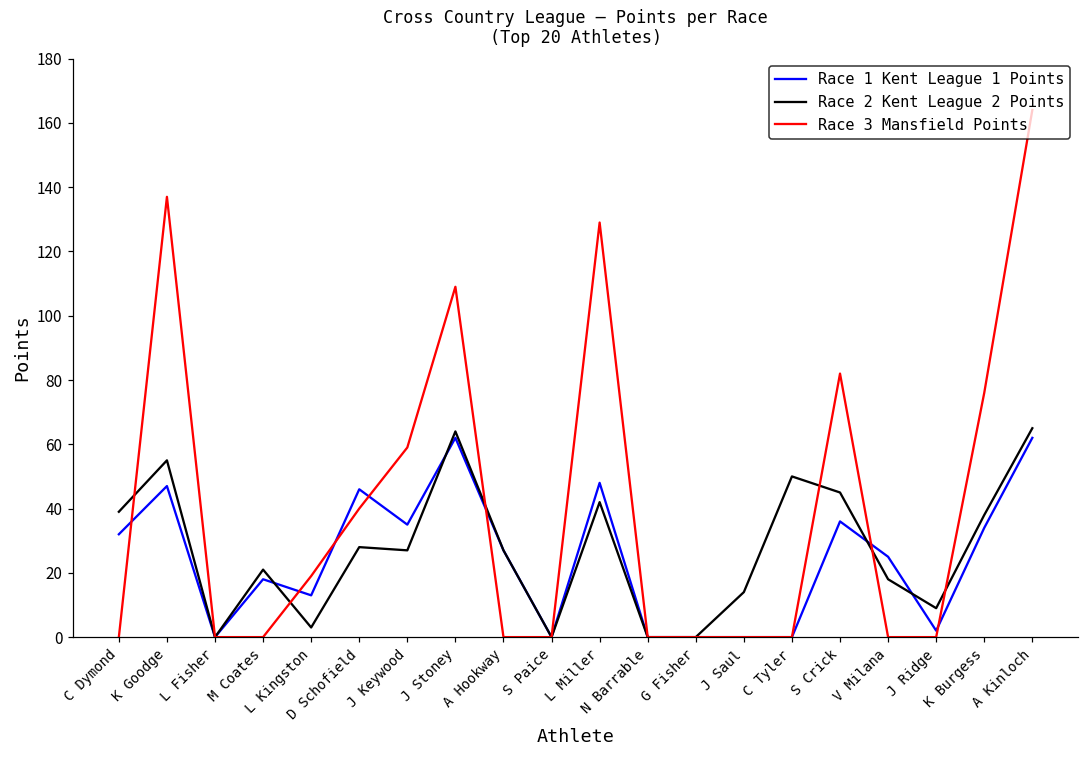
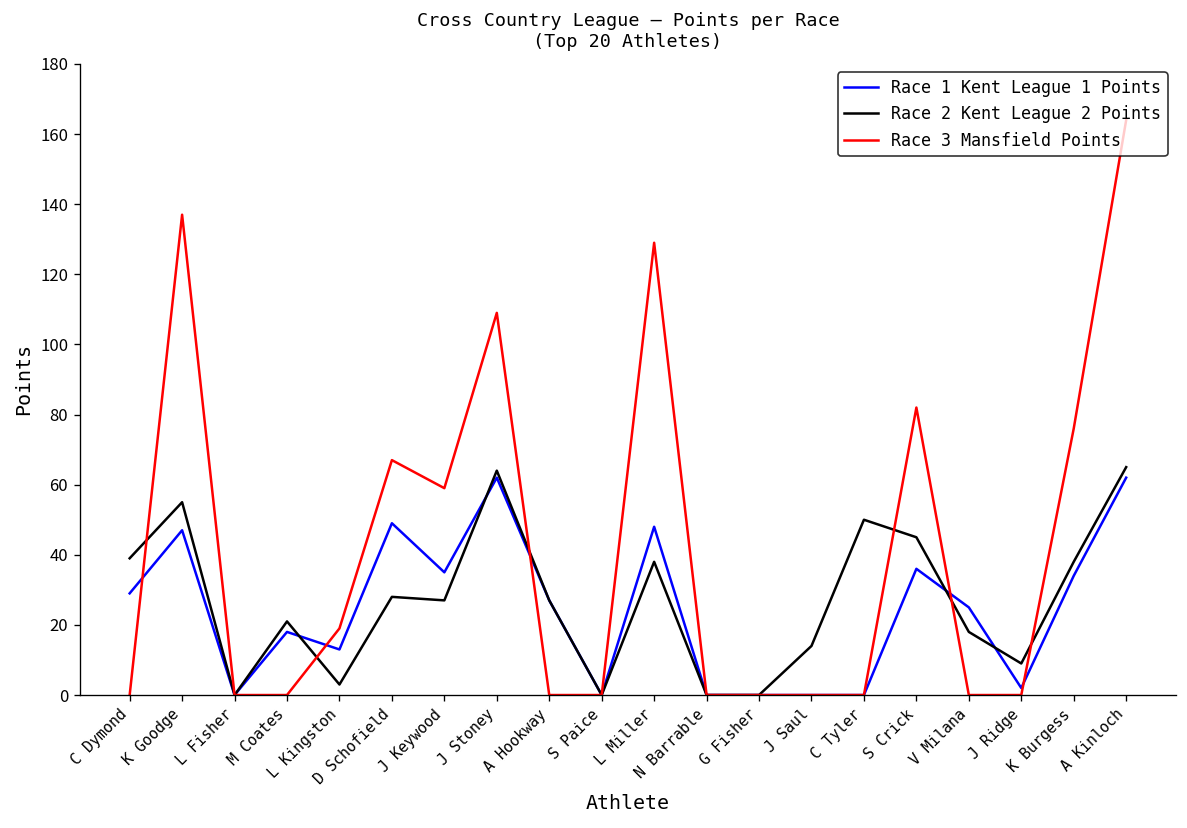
Race 1 Kent League 1 Points, C Dymond: 32 -> 29
Race 1 Kent League 1 Points, D Schofield: 46 -> 49
Race 3 Mansfield Points, D Schofield: 40 -> 67
Race 2 Kent League 2 Points, L Miller: 42 -> 38
